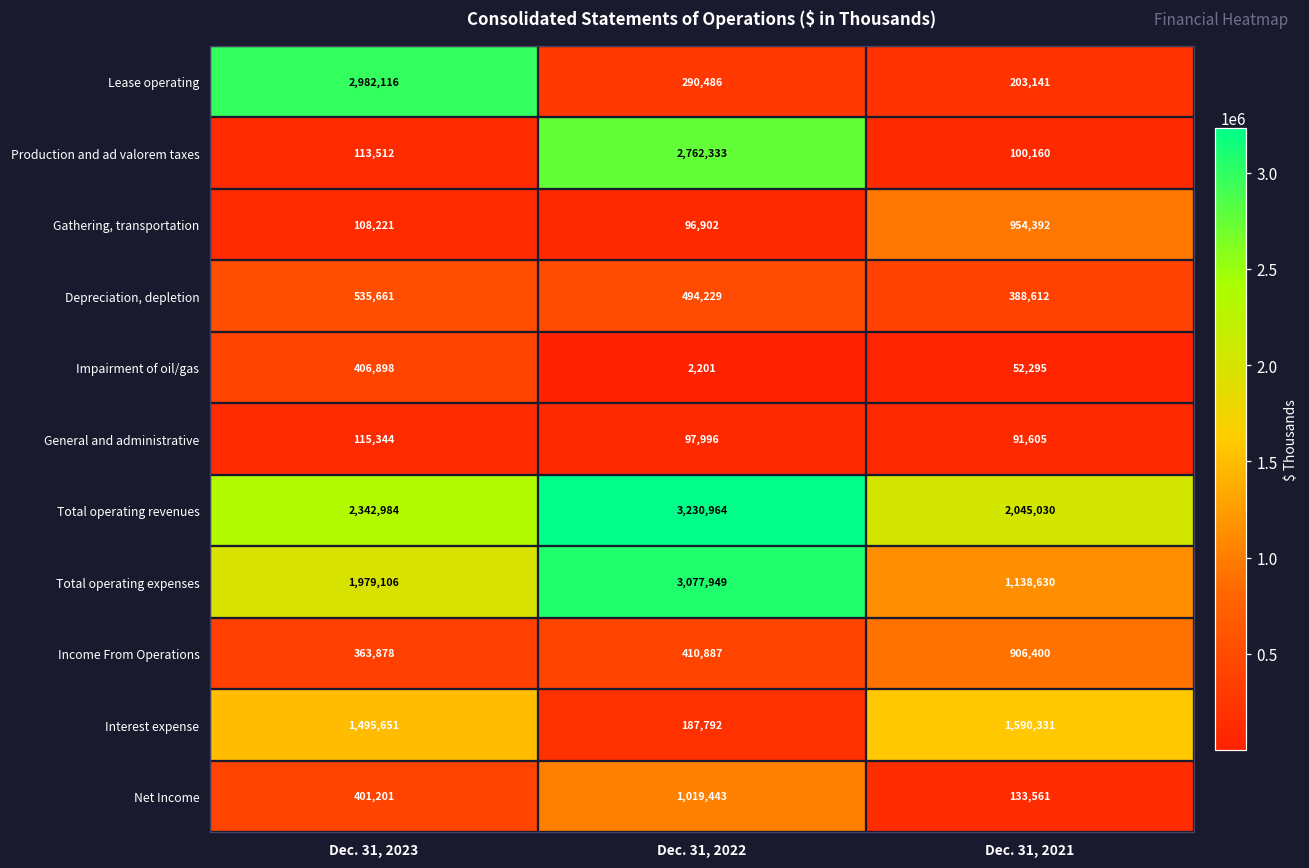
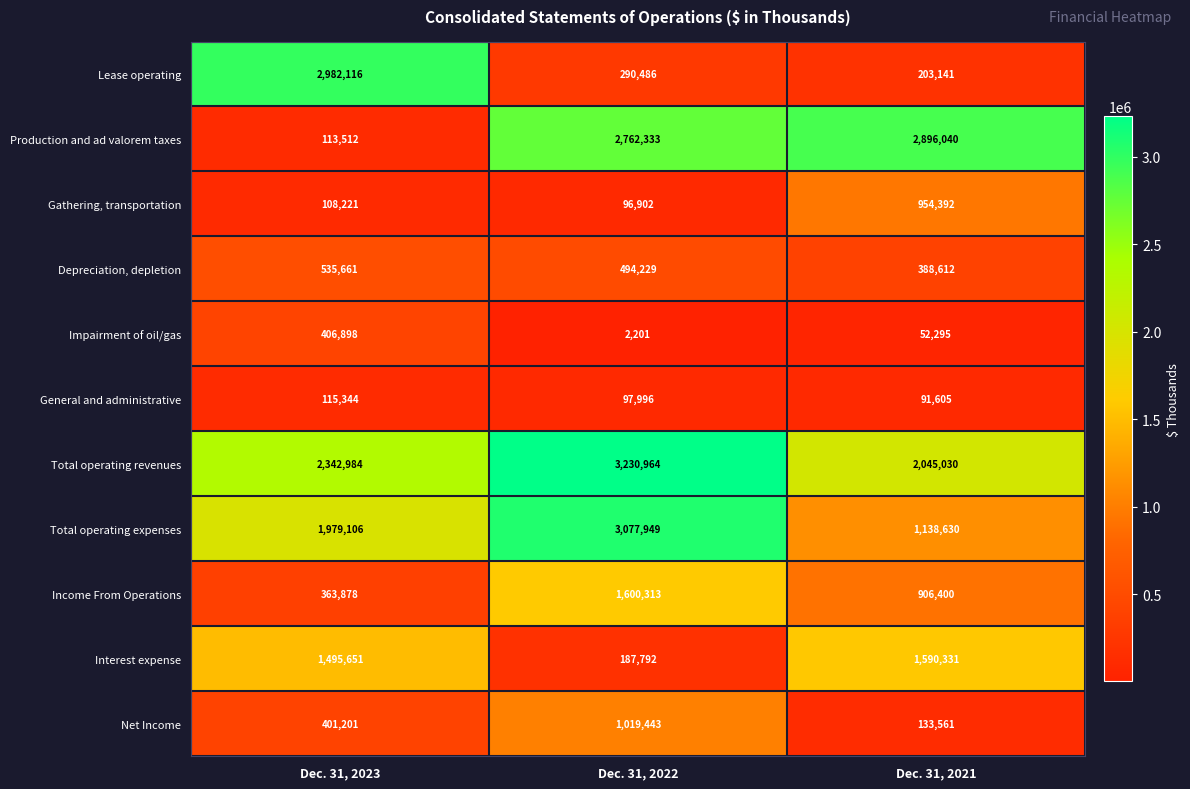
Production and ad valorem taxes, Dec. 31, 2021: 100,160 -> 2,896,040
Income From Operations, Dec. 31, 2022: 410,887 -> 1,600,313
